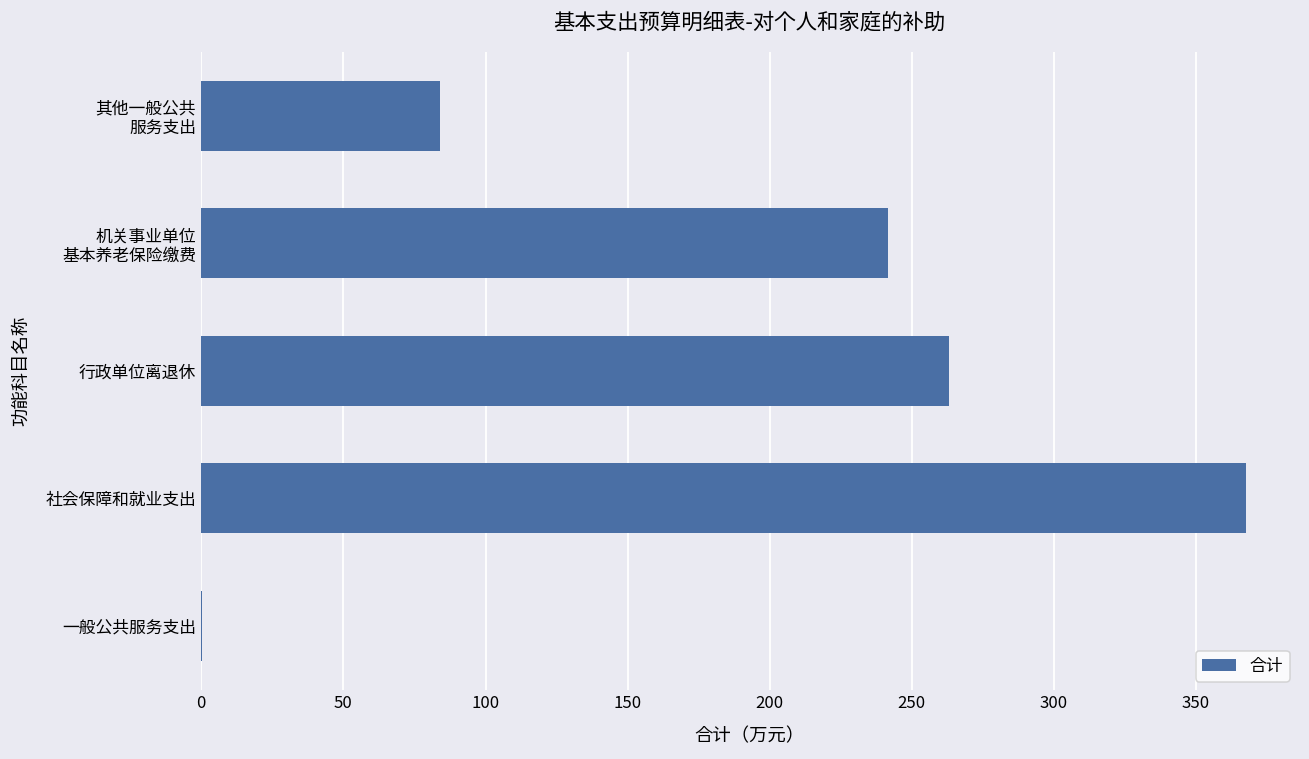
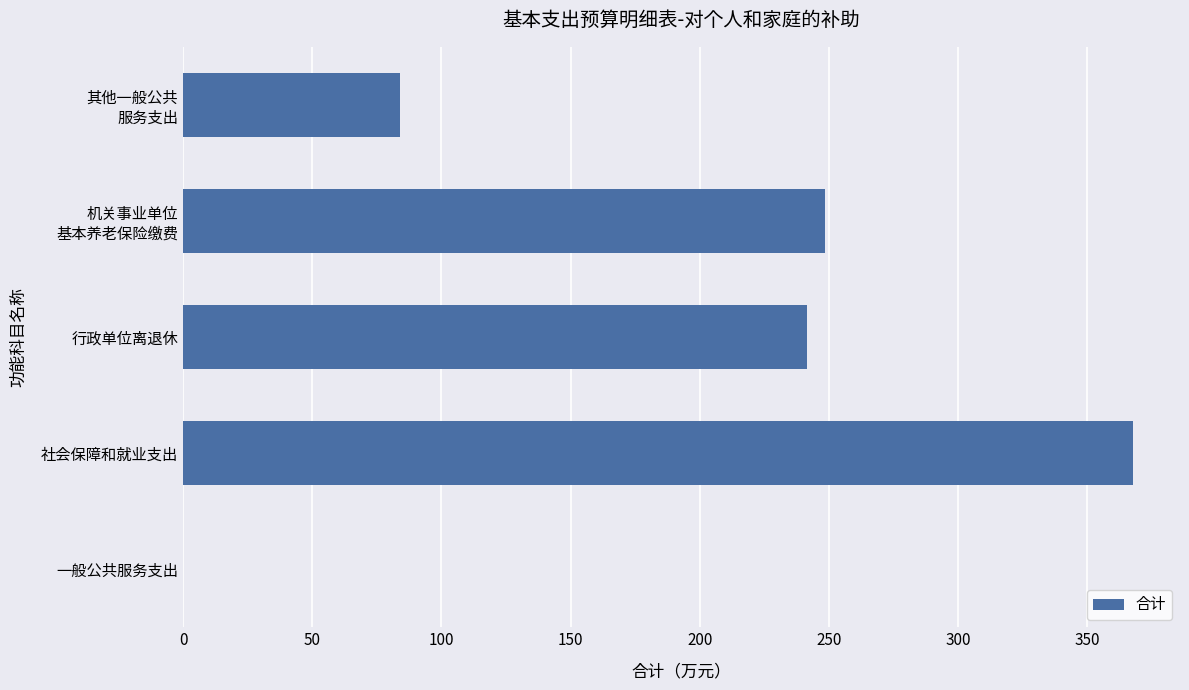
机关事业单位 基本养老保险缴费: 242 -> 249
行政单位离退休: 263 -> 242
